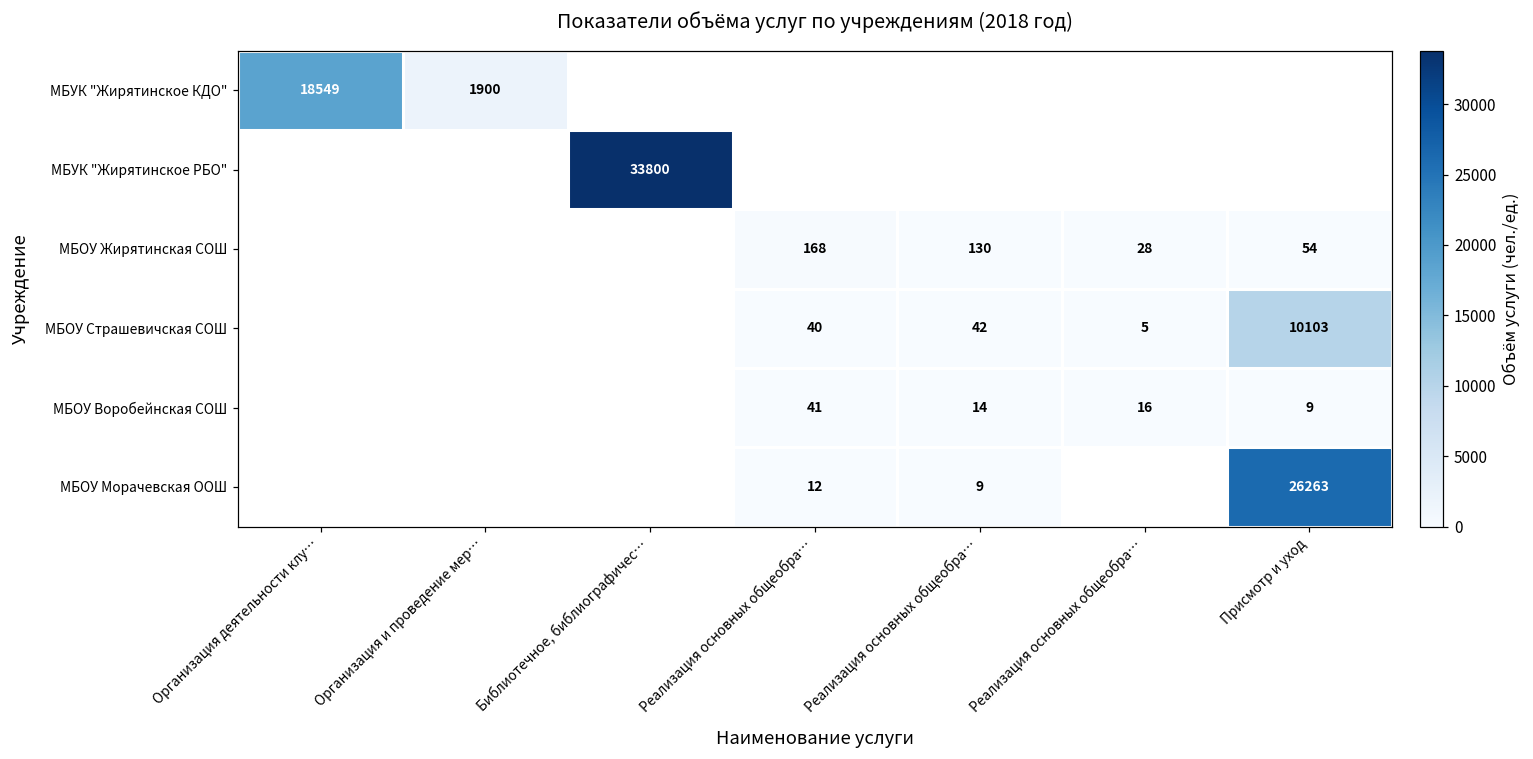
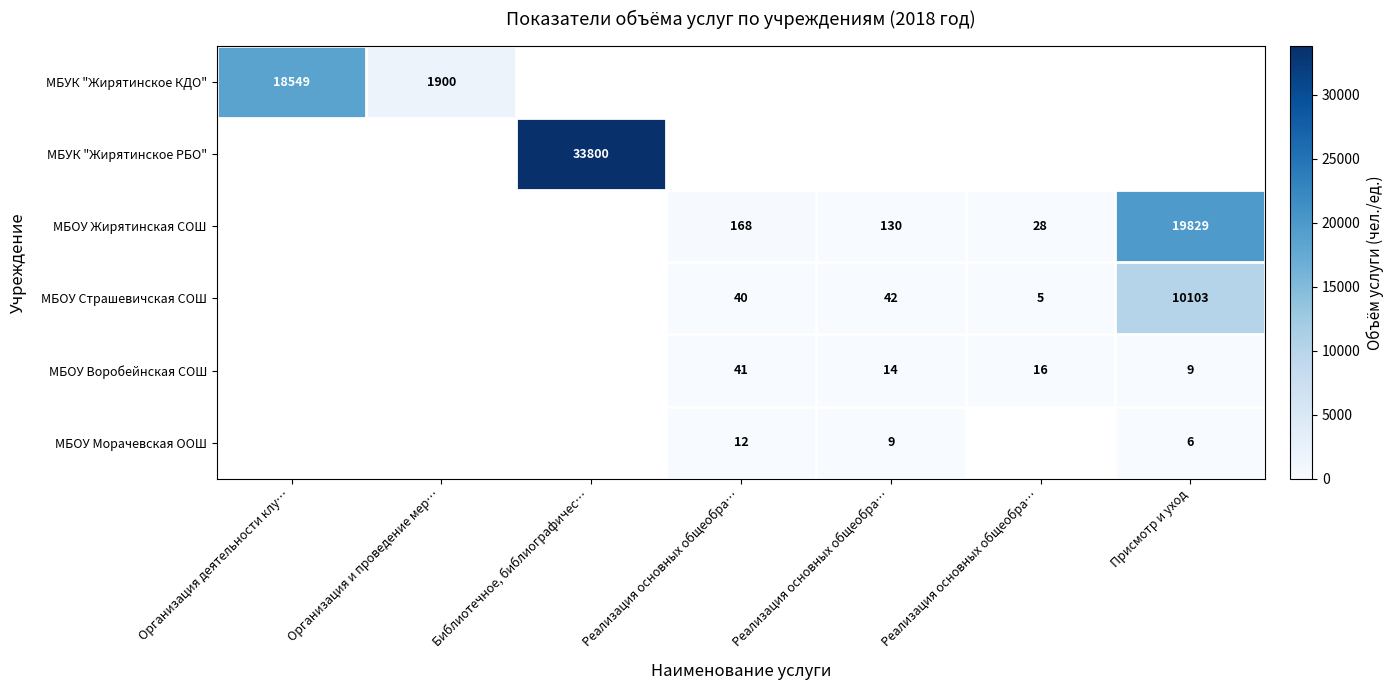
МБОУ Жирятинская СОШ, Присмотр и уход: 54 -> 19829
МБОУ Морачевская ООШ, Присмотр и уход: 26263 -> 6
